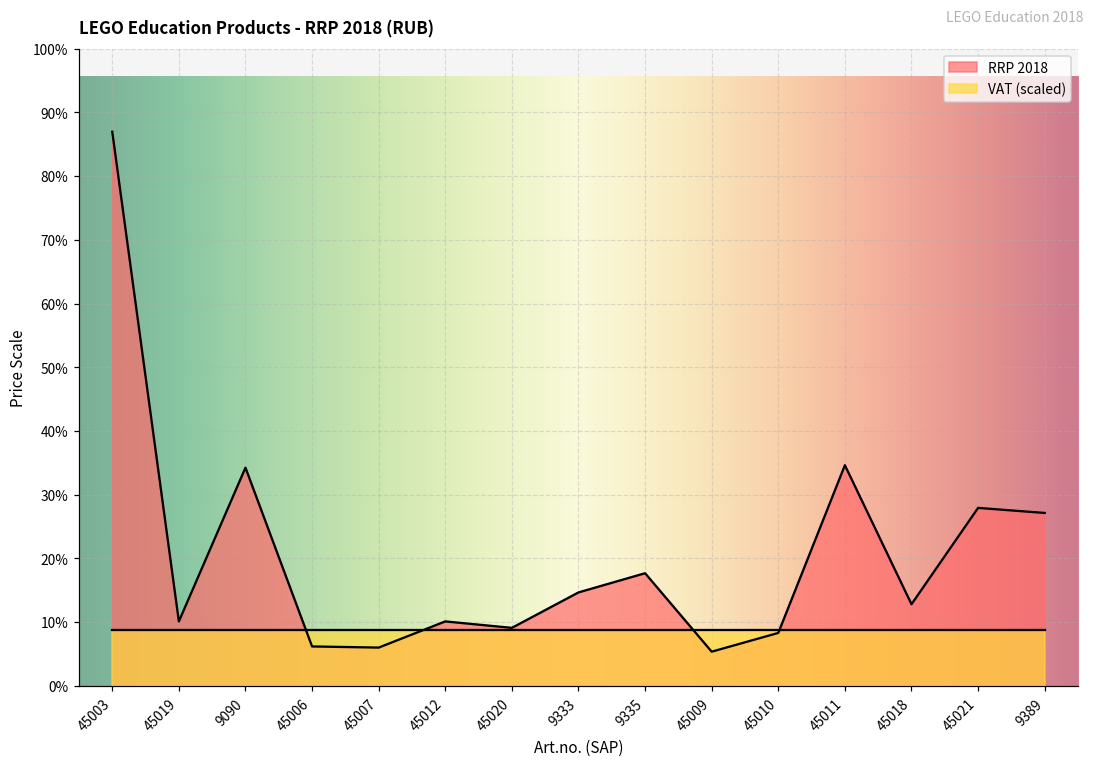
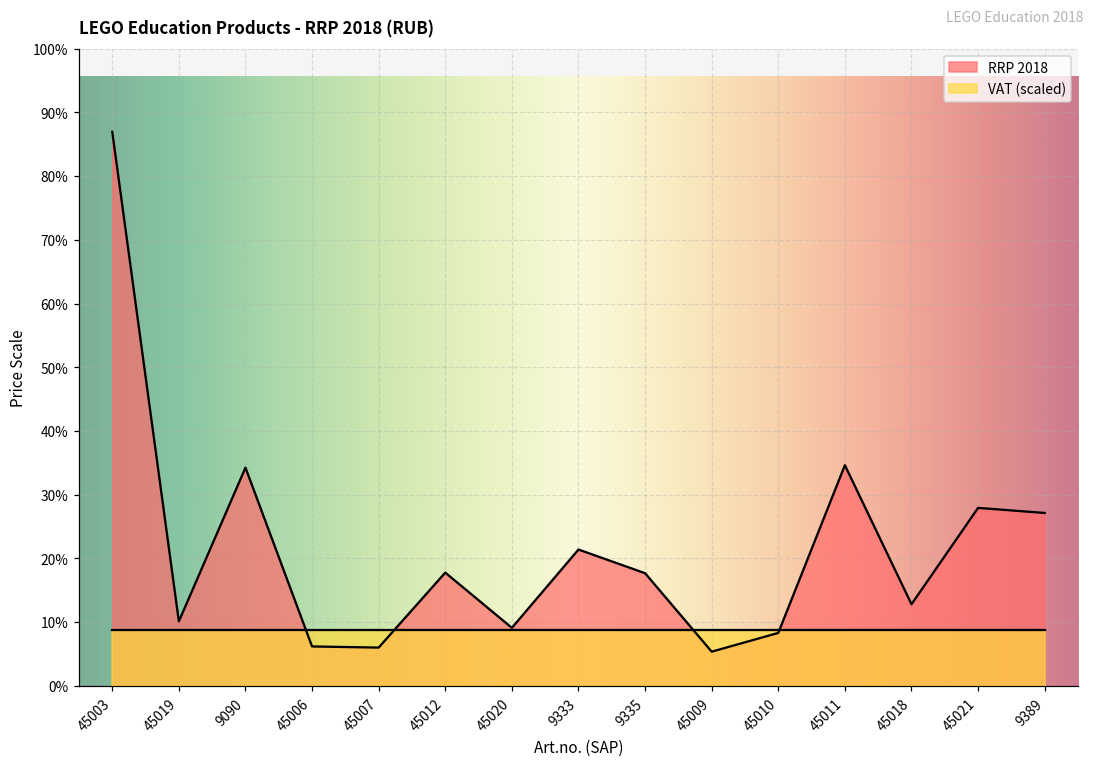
RRP 2018, 45012: 10% -> 18%
RRP 2018, 9333: 15% -> 21%
